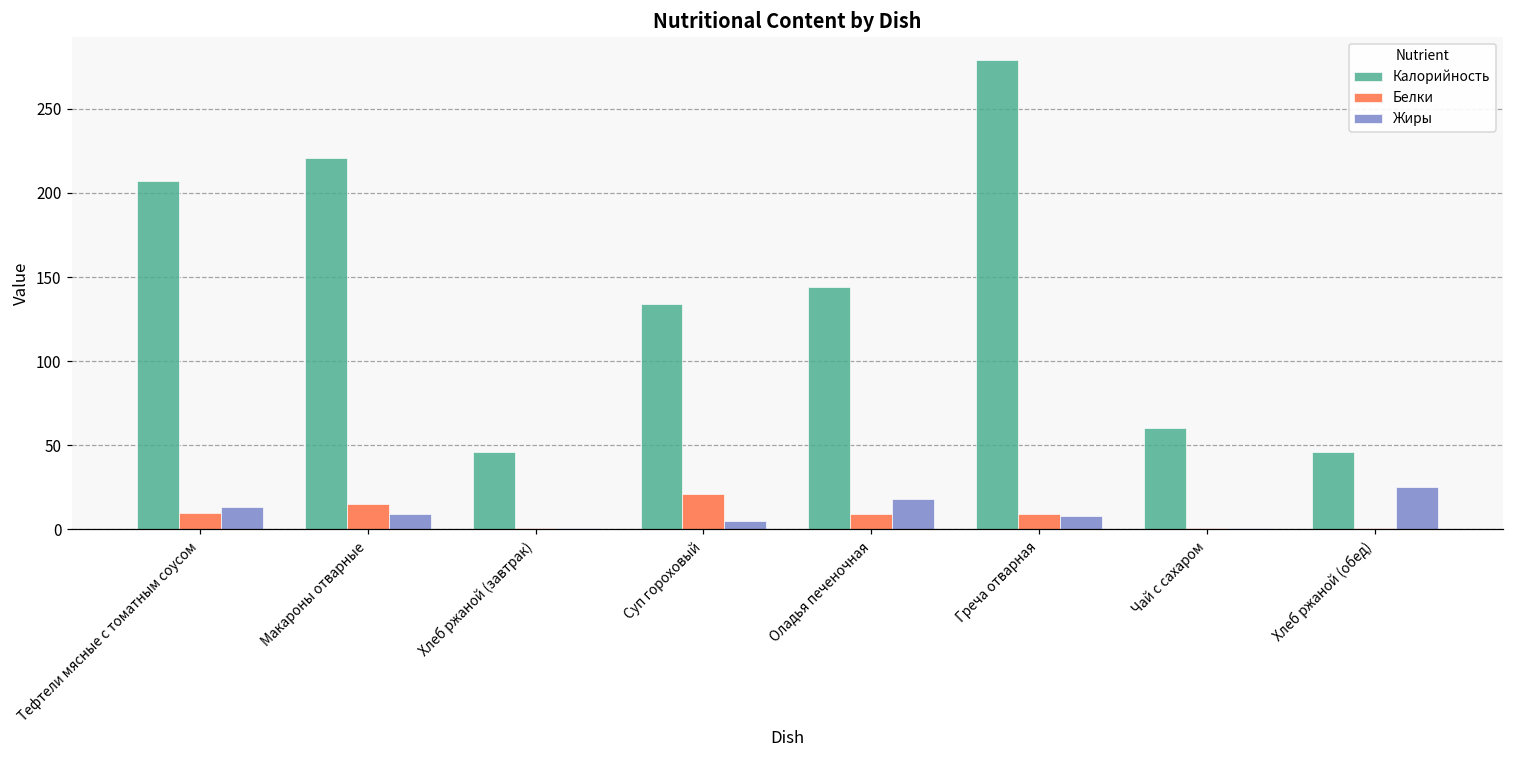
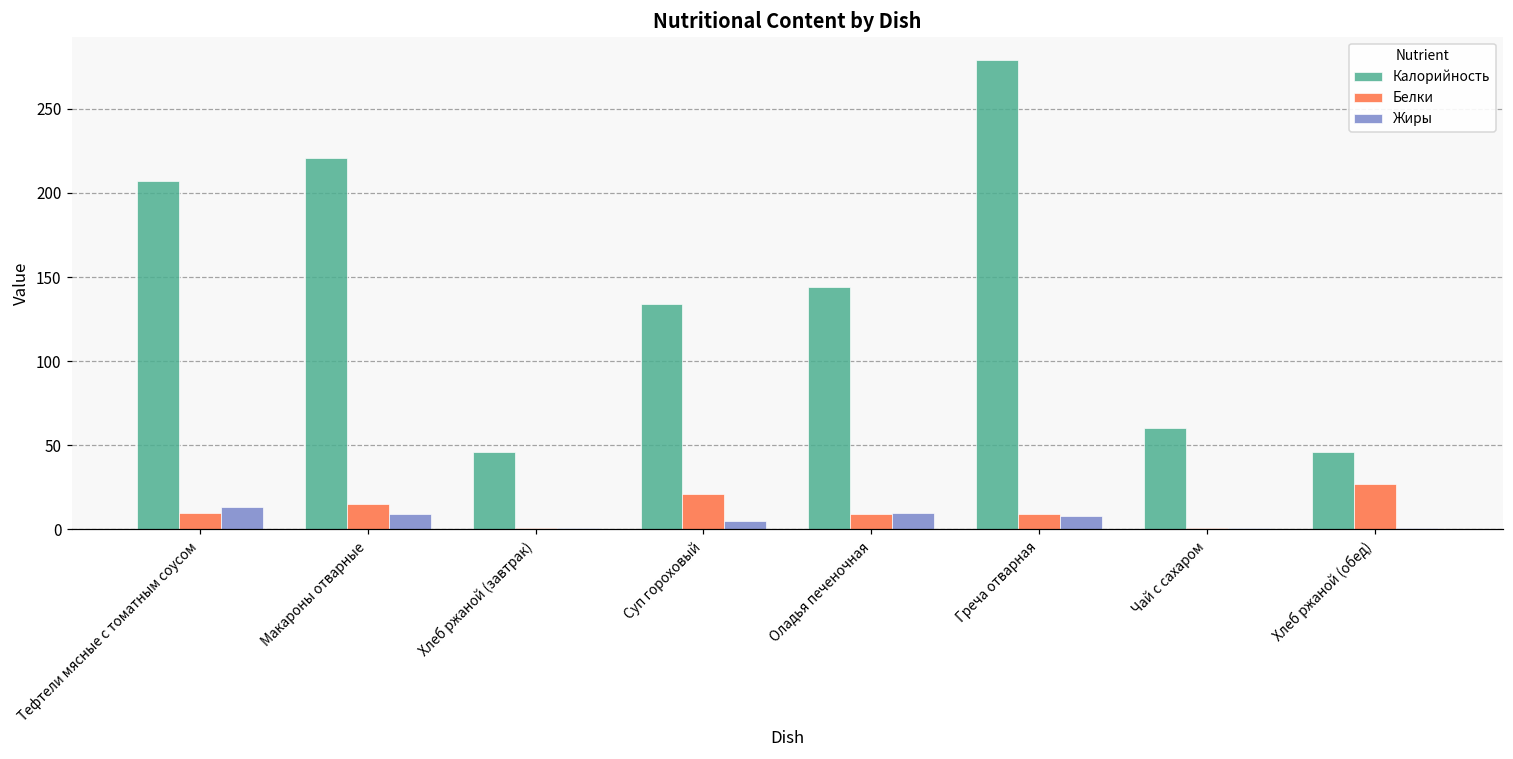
Жиры, Оладья печеночная: 18 -> 10
Белки, Хлеб ржаной (обед): 1 -> 27
Жиры, Хлеб ржаной (обед): 25 -> 1
